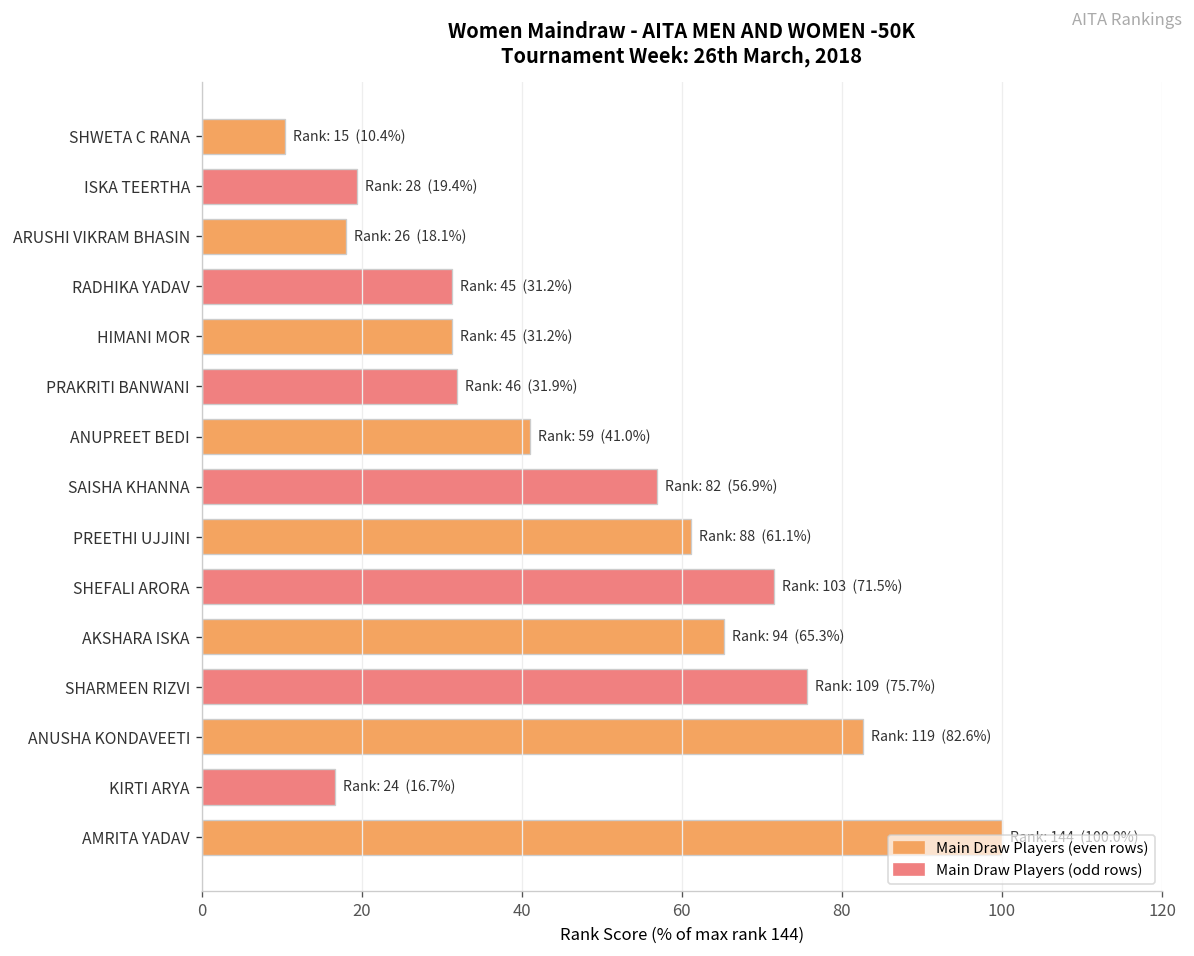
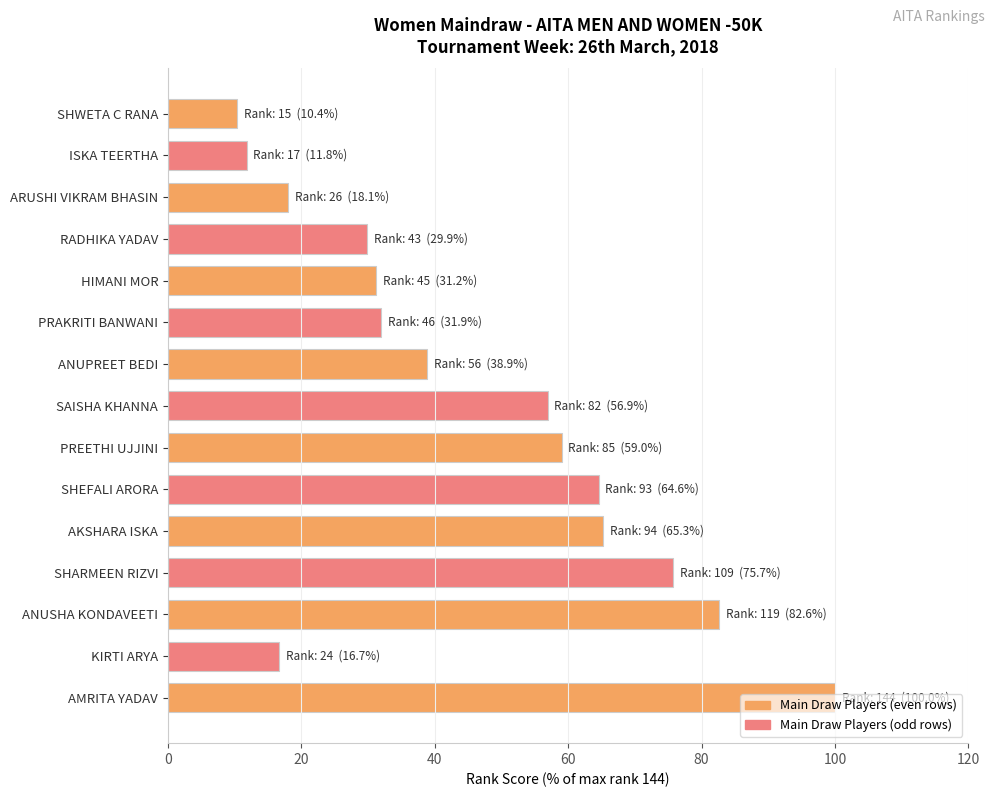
ISKA TEERTHA: 28 (19.4%) -> 17 (11.8%)
RADHIKA YADAV: 45 (31.2%) -> 43 (29.9%)
ANUPREET BEDI: 59 (41.0%) -> 56 (38.9%)
PREETHI UJJINI: 88 (61.1%) -> 85 (59.0%)
SHEFALI ARORA: 103 (71.5%) -> 93 (64.6%)
